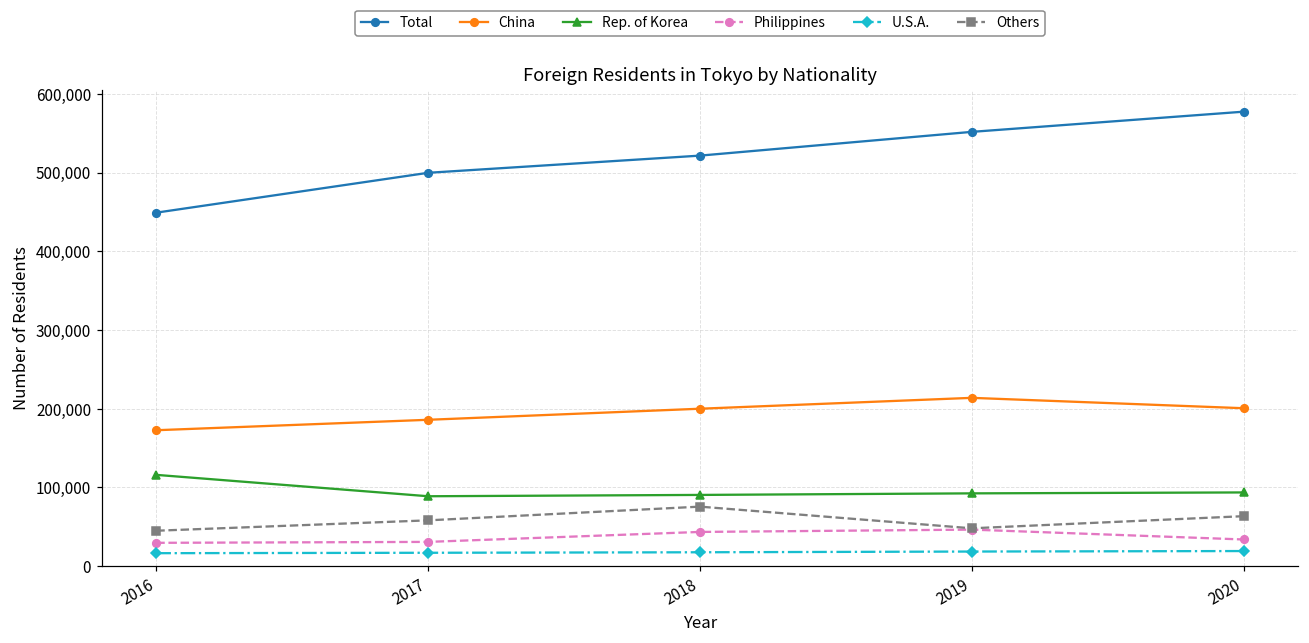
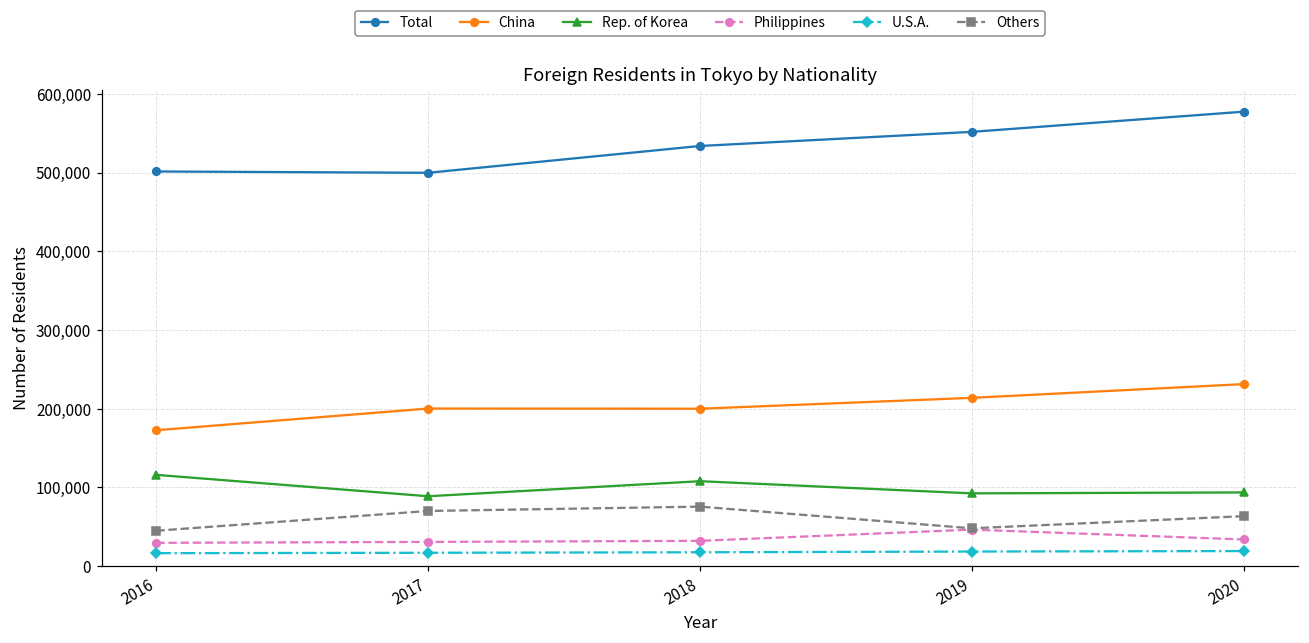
Total, 2016: 450,000 -> 500,000
China, 2017: 190,000 -> 200,000
Others, 2017: 60,000 -> 70,000
Total, 2018: 520,000 -> 530,000
Rep. of Korea, 2018: 90,000 -> 110,000
Philippines, 2018: 40,000 -> 30,000
China, 2020: 200,000 -> 230,000
